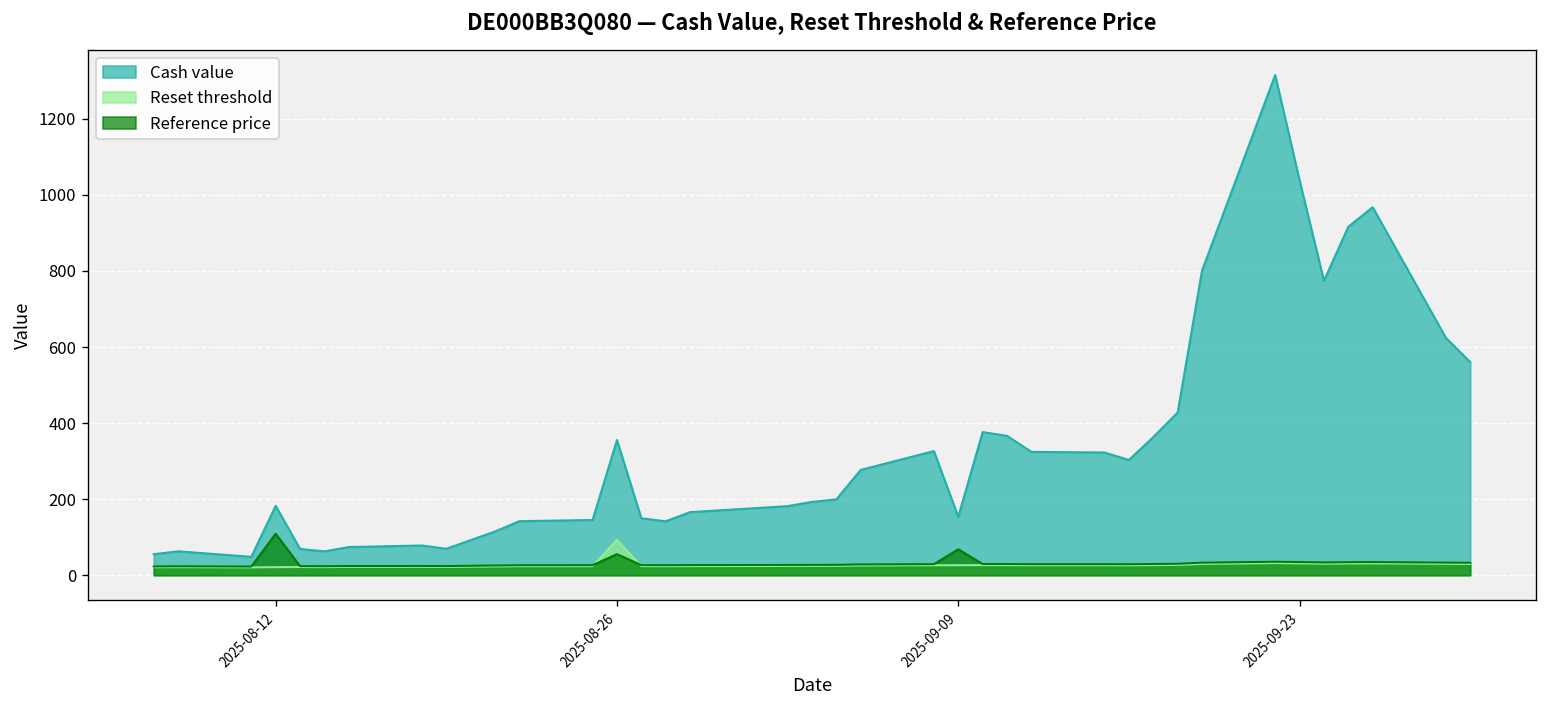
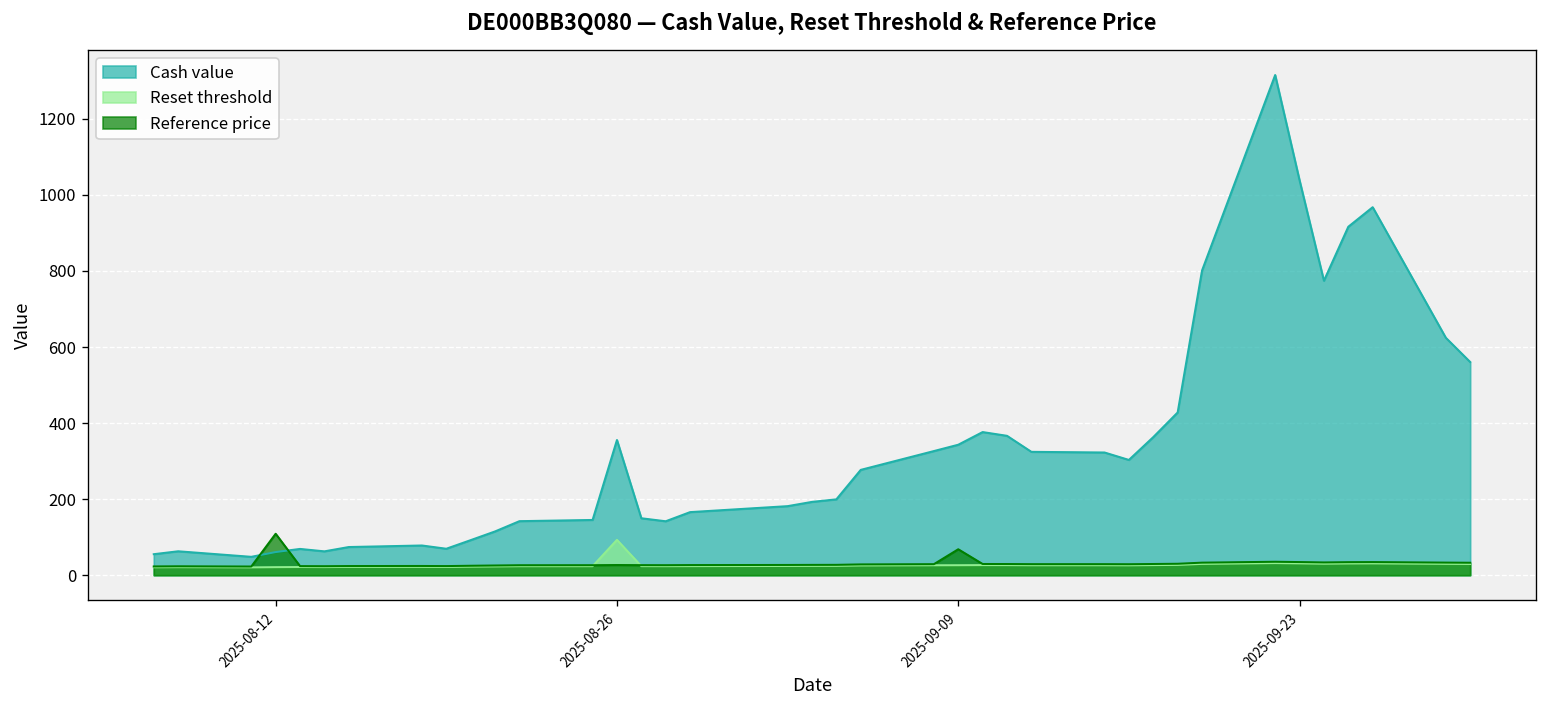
Cash value, 2025-08-12: 180 -> 60
Reference price, 2025-08-26: 60 -> 30
Cash value, 2025-09-09: 150 -> 340
